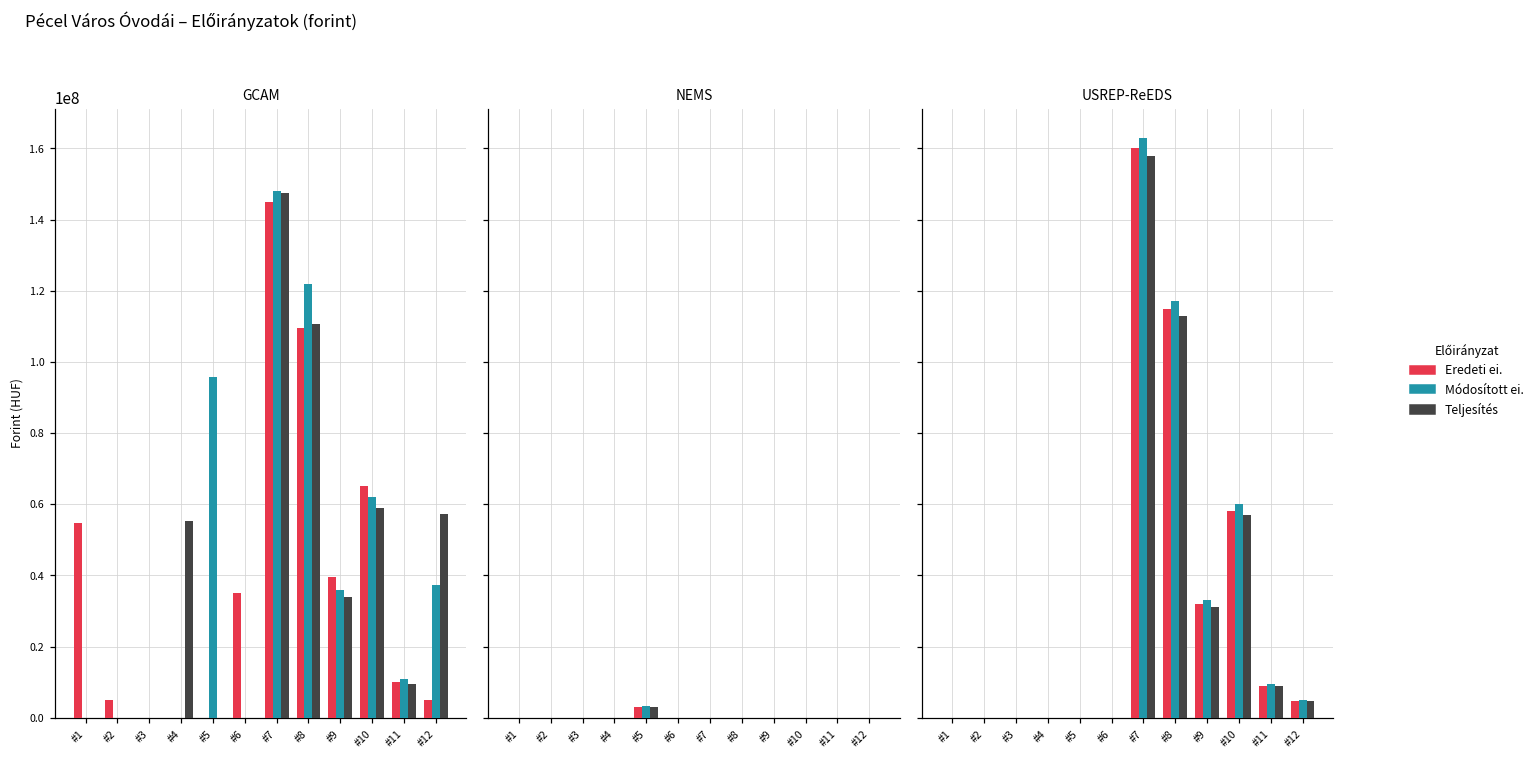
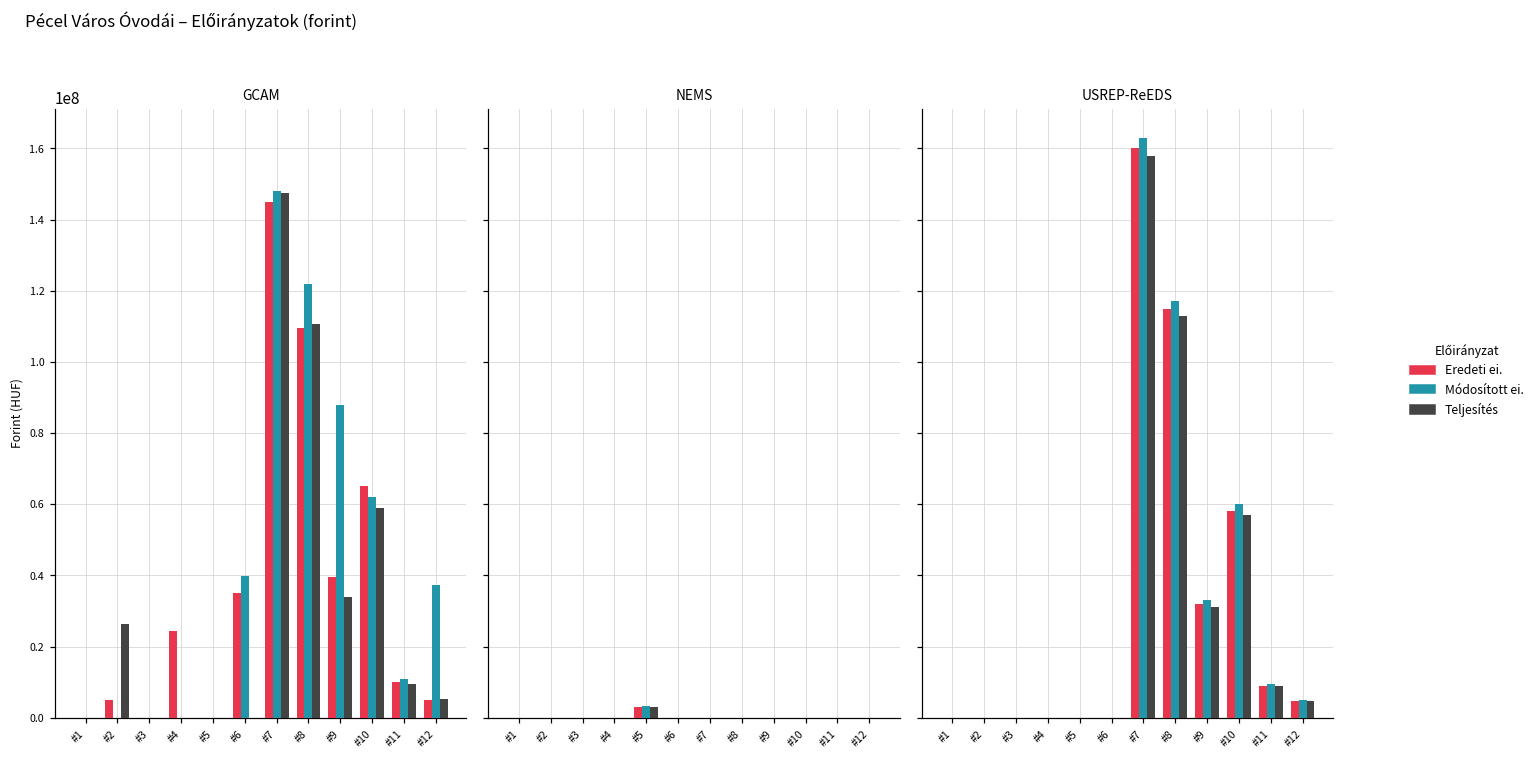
GCAM, Eredeti ei., #1: 55000000 -> 0
GCAM, Teljesítés, #2: 0 -> 26000000
GCAM, Eredeti ei., #4: 0 -> 24000000
GCAM, Teljesítés, #4: 55000000 -> 0
GCAM, Módosított ei., #5: 96000000 -> 0
GCAM, Módosított ei., #6: 0 -> 40000000
GCAM, Módosított ei., #9: 36000000 -> 88000000
GCAM, Teljesítés, #12: 57000000 -> 5000000
